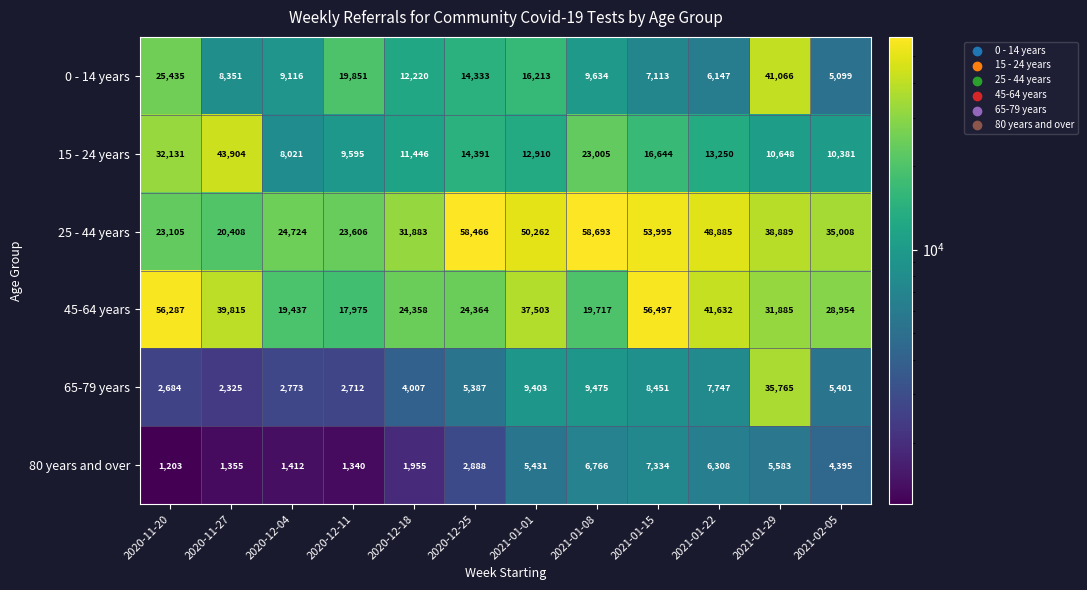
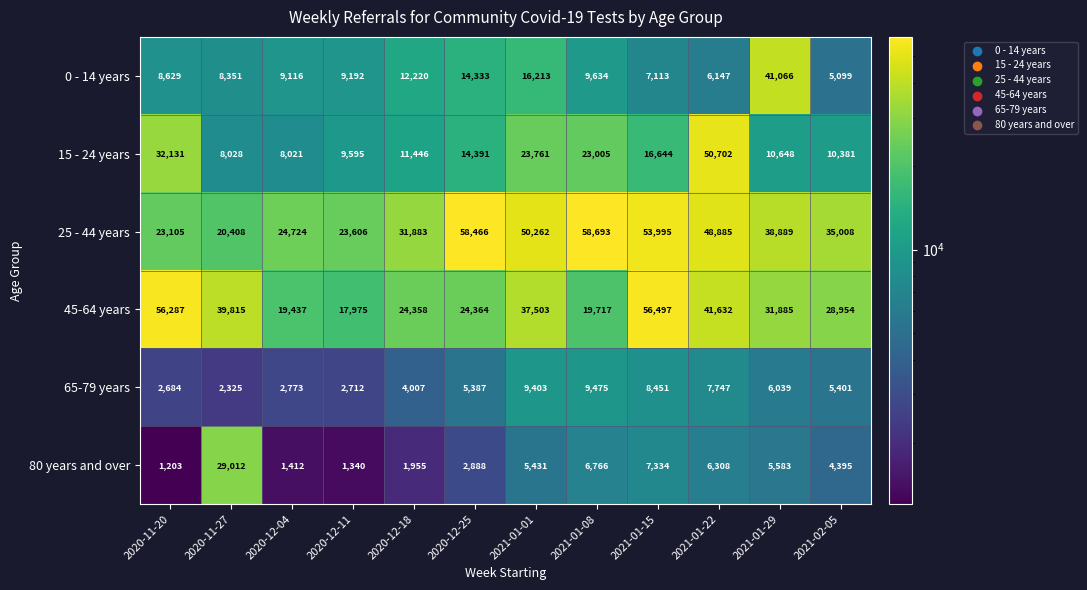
0 - 14 years, 2020-11-20: 25,435 -> 8,629
0 - 14 years, 2020-12-11: 19,851 -> 9,192
15 - 24 years, 2020-11-27: 43,904 -> 8,028
15 - 24 years, 2021-01-01: 12,910 -> 23,761
15 - 24 years, 2021-01-22: 13,250 -> 50,702
65-79 years, 2021-01-29: 35,765 -> 6,039
80 years and over, 2020-11-27: 1,355 -> 29,012
